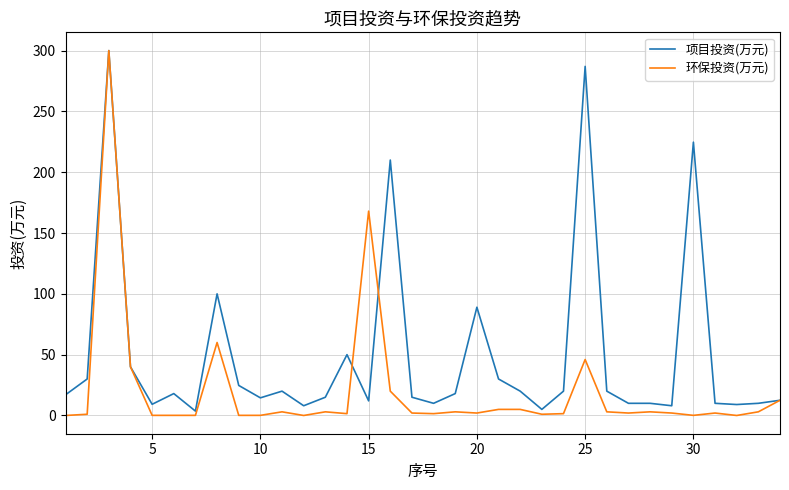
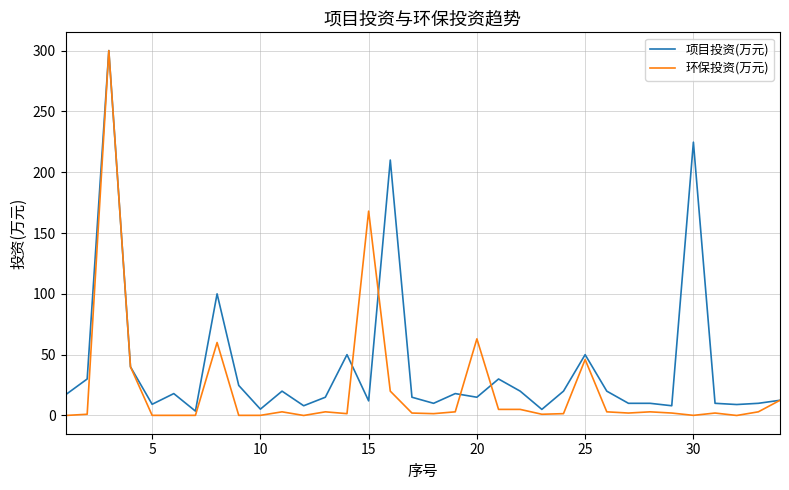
项目投资(万元), 10: 15 -> 5
项目投资(万元), 20: 89 -> 15
环保投资(万元), 20: 2 -> 63
项目投资(万元), 25: 287 -> 50
